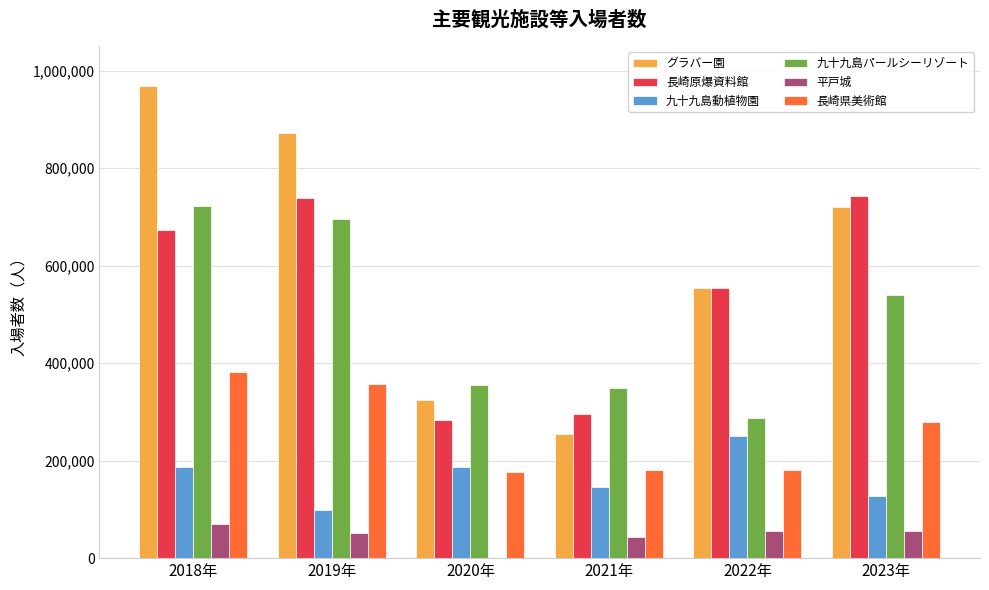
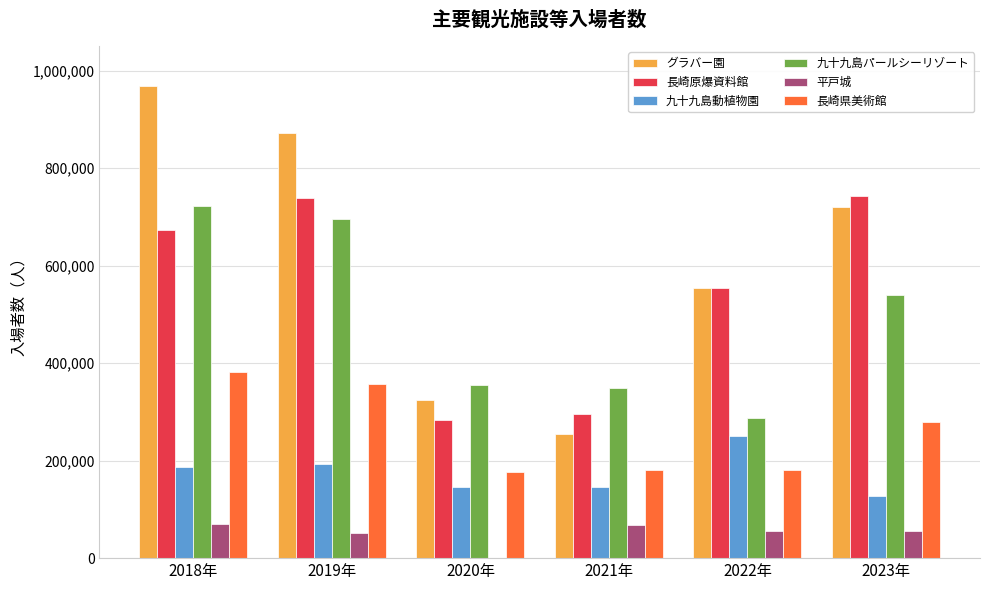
九十九島動植物園, 2019年: 100,000 -> 190,000
九十九島動植物園, 2020年: 190,000 -> 150,000
平戸城, 2021年: 40,000 -> 70,000
